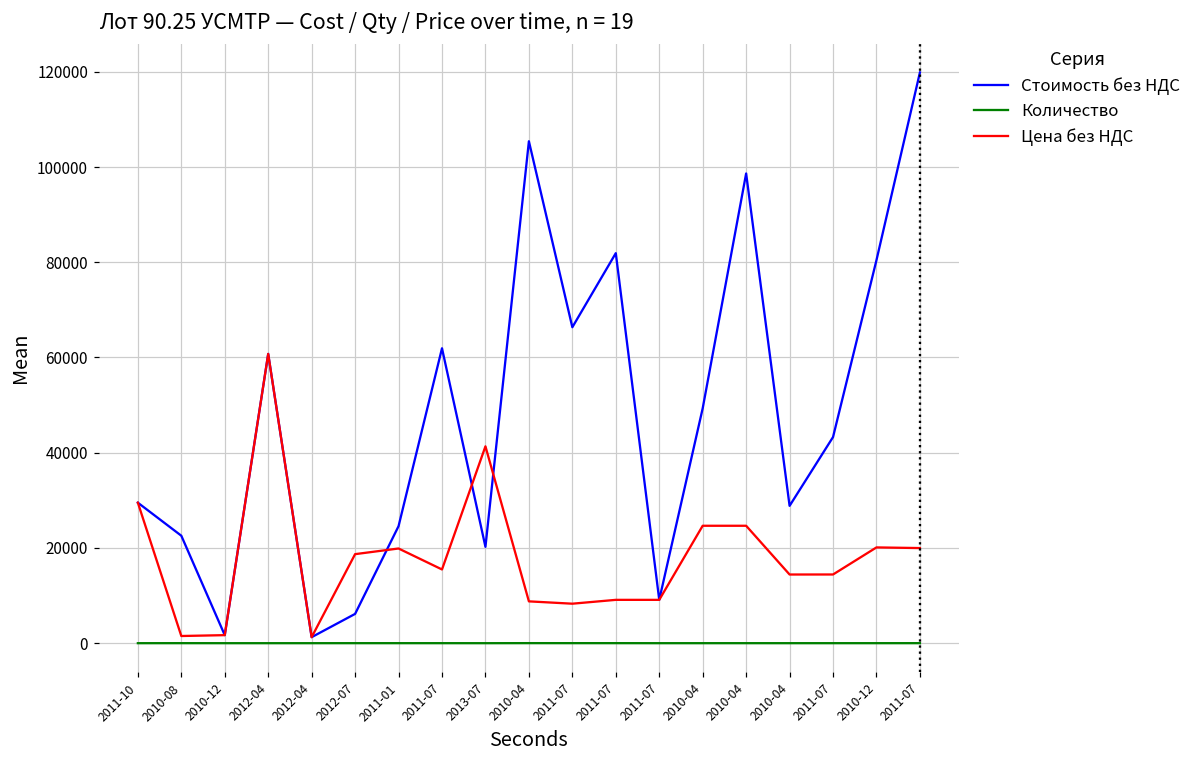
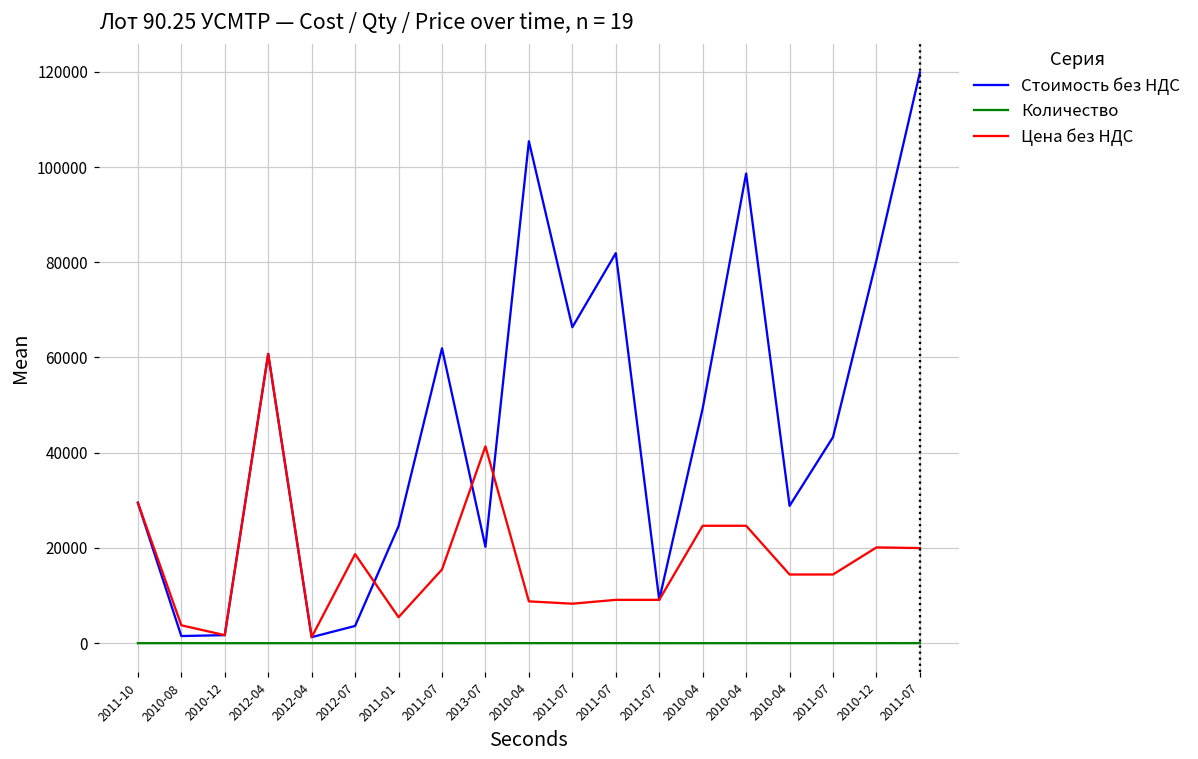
Стоимость без НДС, 2010-08: 23000 -> 2000
Цена без НДС, 2010-08: 2000 -> 4000
Стоимость без НДС, 2012-07: 6000 -> 4000
Цена без НДС, 2011-01: 20000 -> 5000
